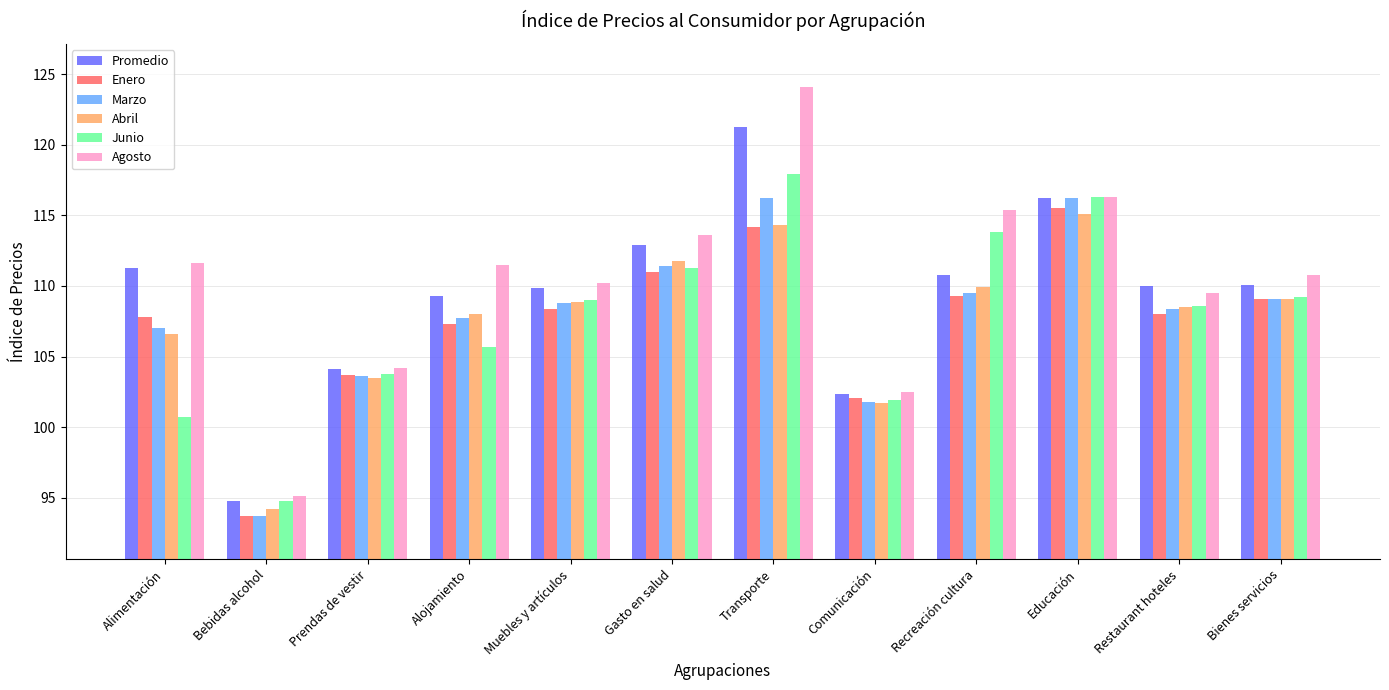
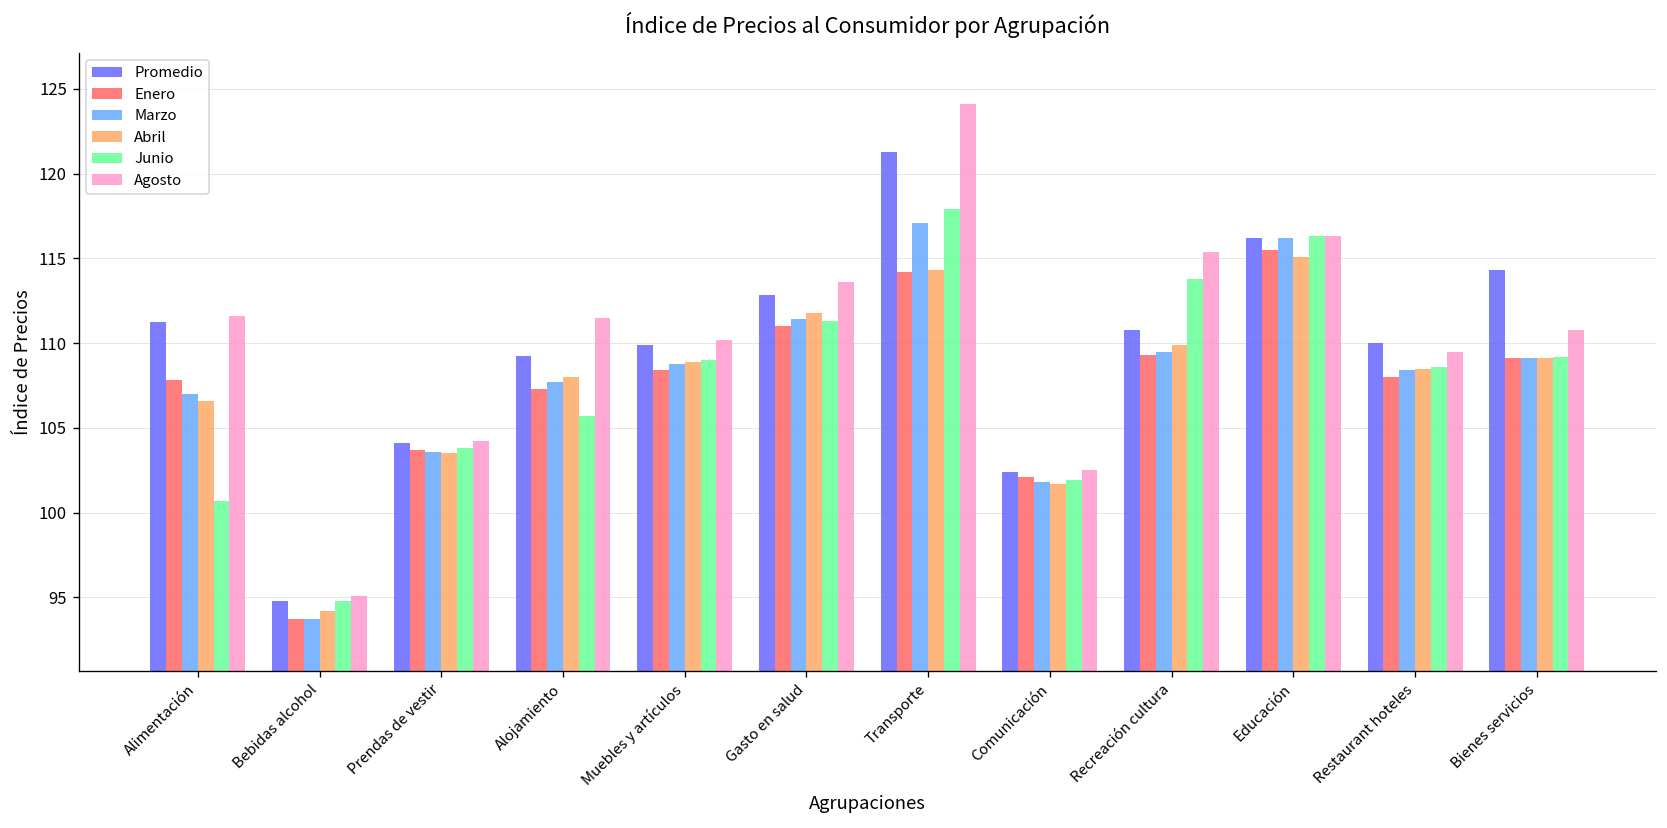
Marzo, Transporte: 116.2 -> 117.1
Promedio, Bienes servicios: 110.1 -> 114.3
